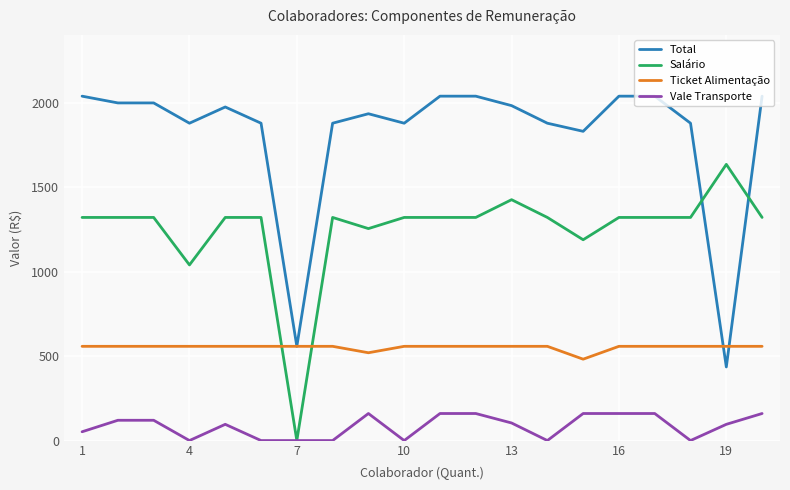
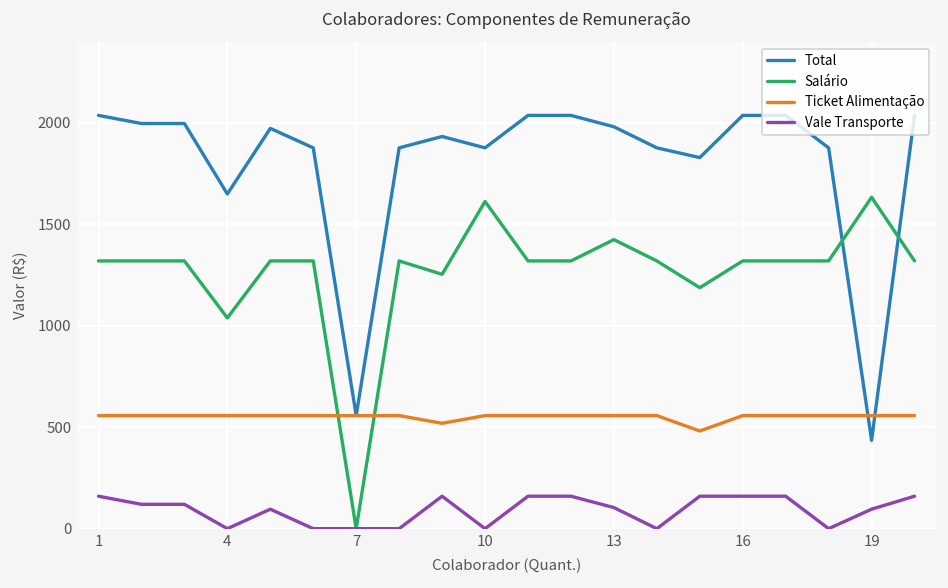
Vale Transporte, 1: 50 -> 160
Total, 4: 1880 -> 1650
Salário, 10: 1320 -> 1610
